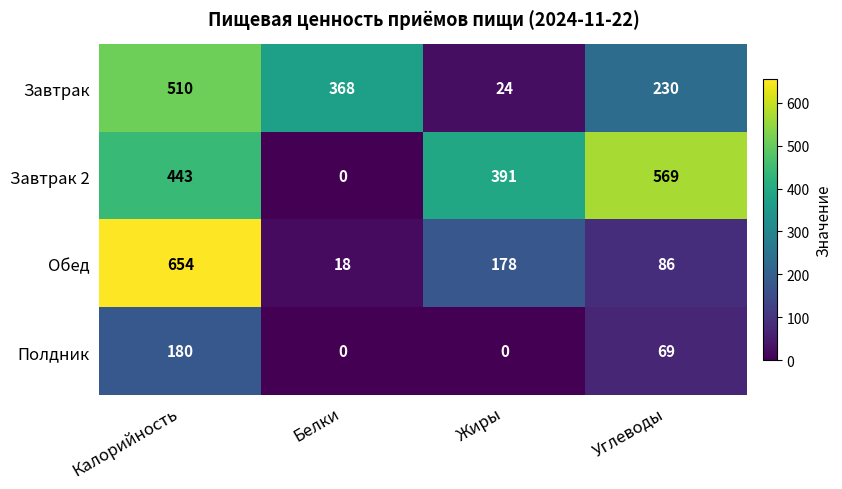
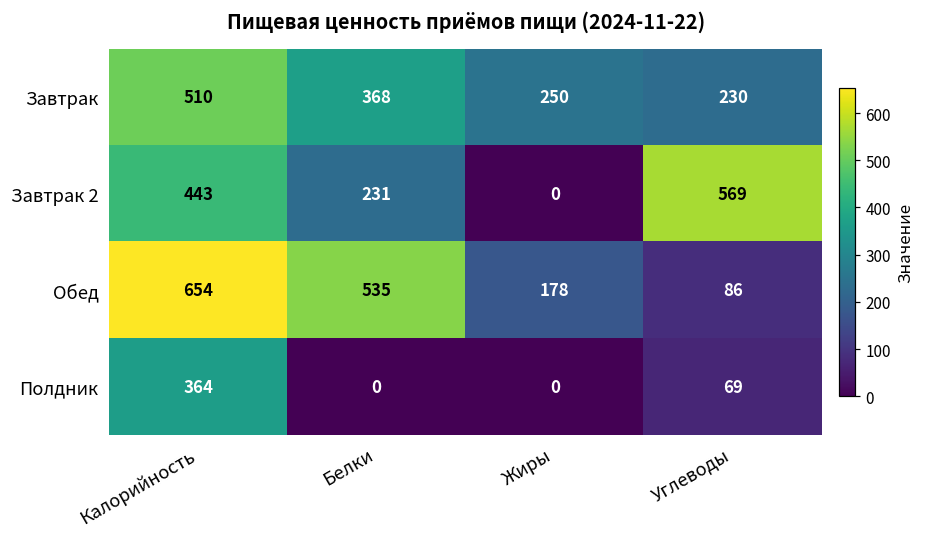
Завтрак, Жиры: 24 -> 250
Завтрак 2, Белки: 0 -> 231
Завтрак 2, Жиры: 391 -> 0
Обед, Белки: 18 -> 535
Полдник, Калорийность: 180 -> 364
